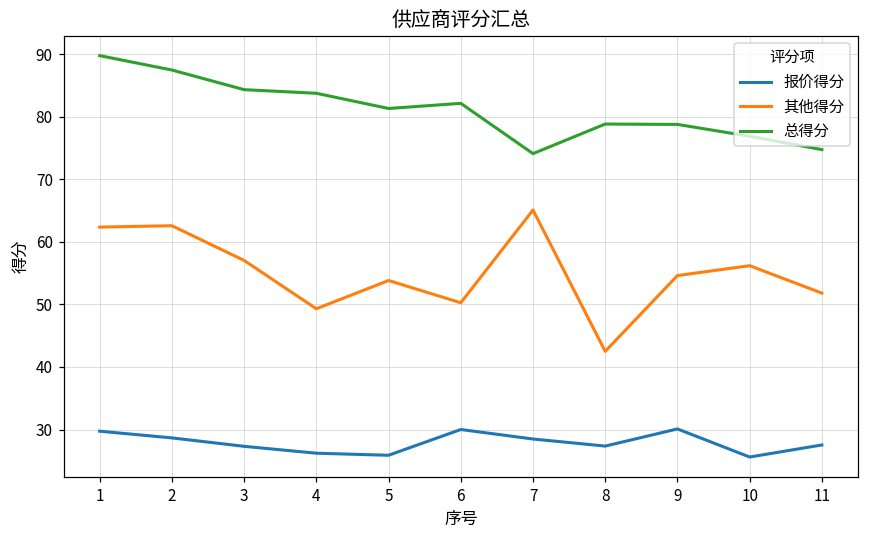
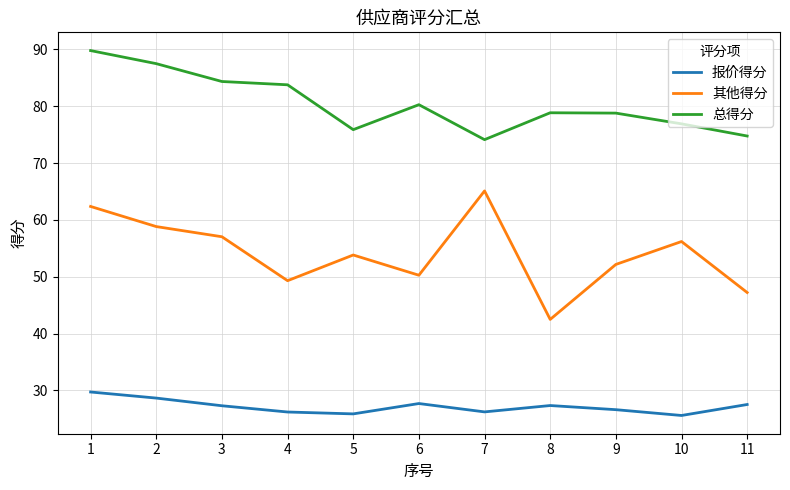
其他得分, 2: 63 -> 59
总得分, 5: 81 -> 76
报价得分, 6: 30 -> 28
总得分, 6: 82 -> 80
报价得分, 7: 28 -> 26
报价得分, 9: 30 -> 27
其他得分, 9: 55 -> 52
其他得分, 11: 52 -> 47
